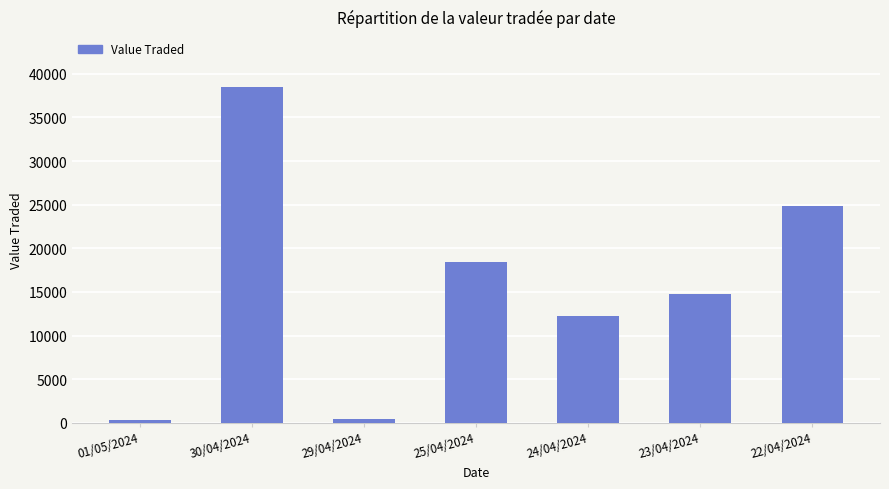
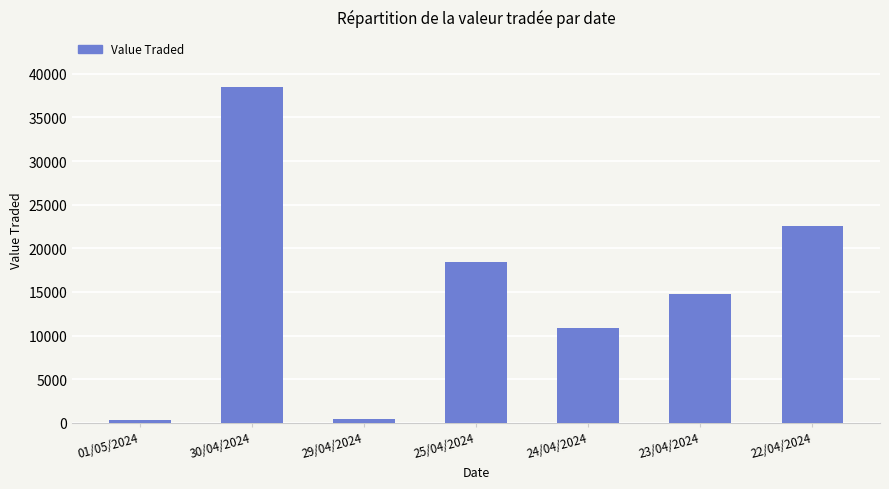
24/04/2024: 12000 -> 11000
22/04/2024: 25000 -> 23000
